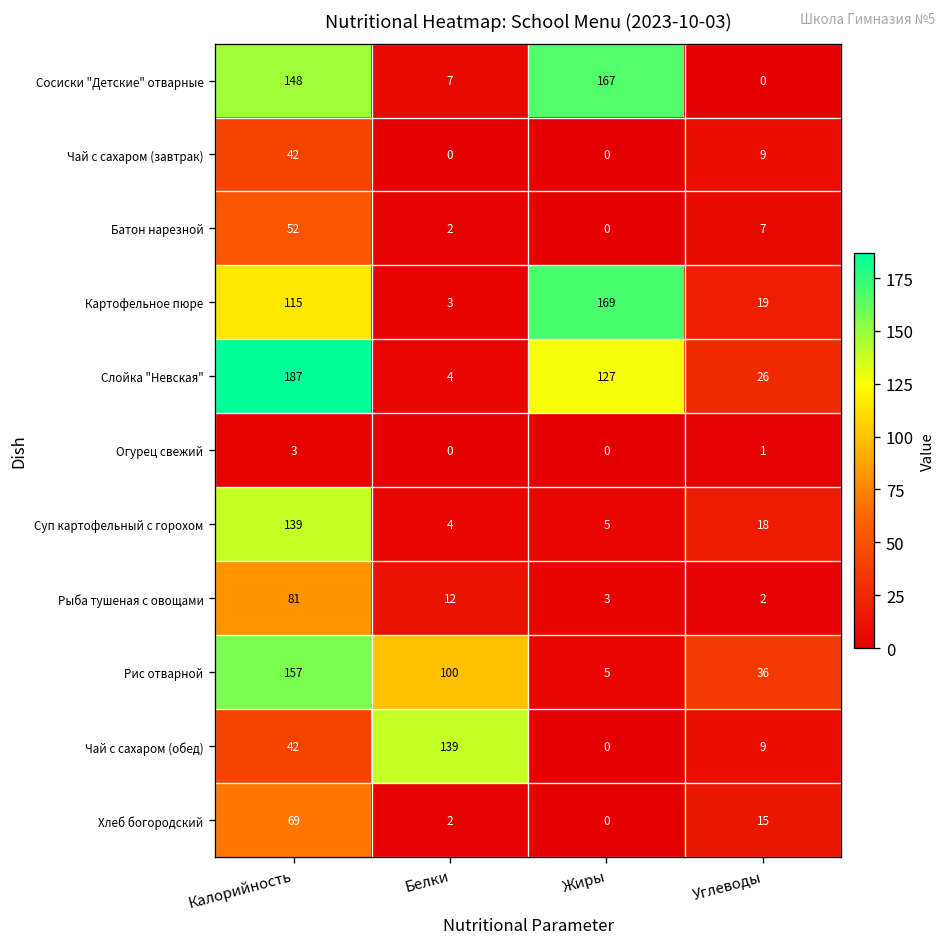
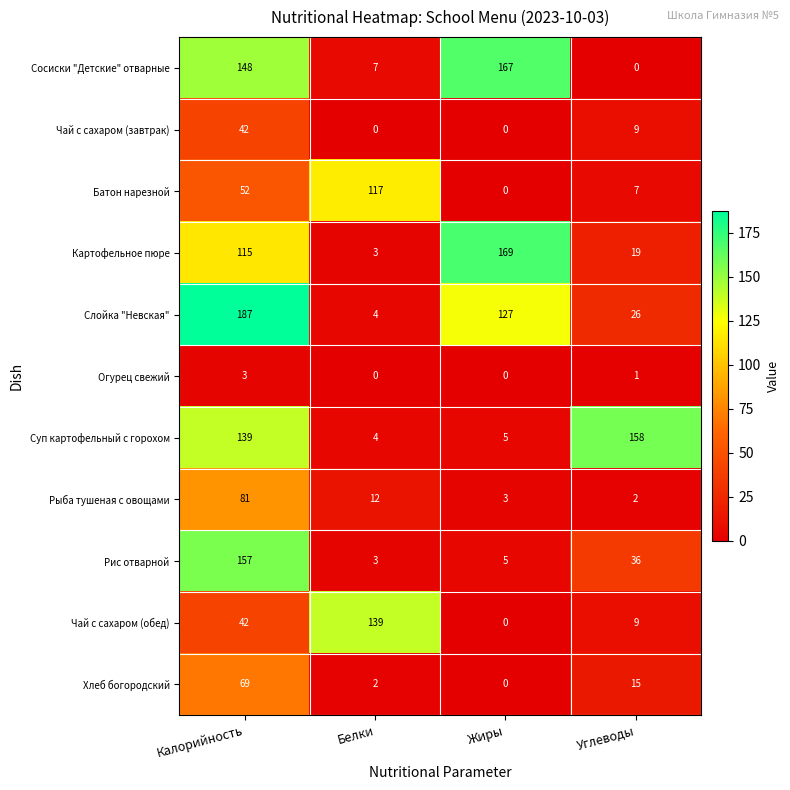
Батон нарезной, Белки: 2 -> 117
Суп картофельный с горохом, Углеводы: 18 -> 158
Рис отварной, Белки: 100 -> 3
